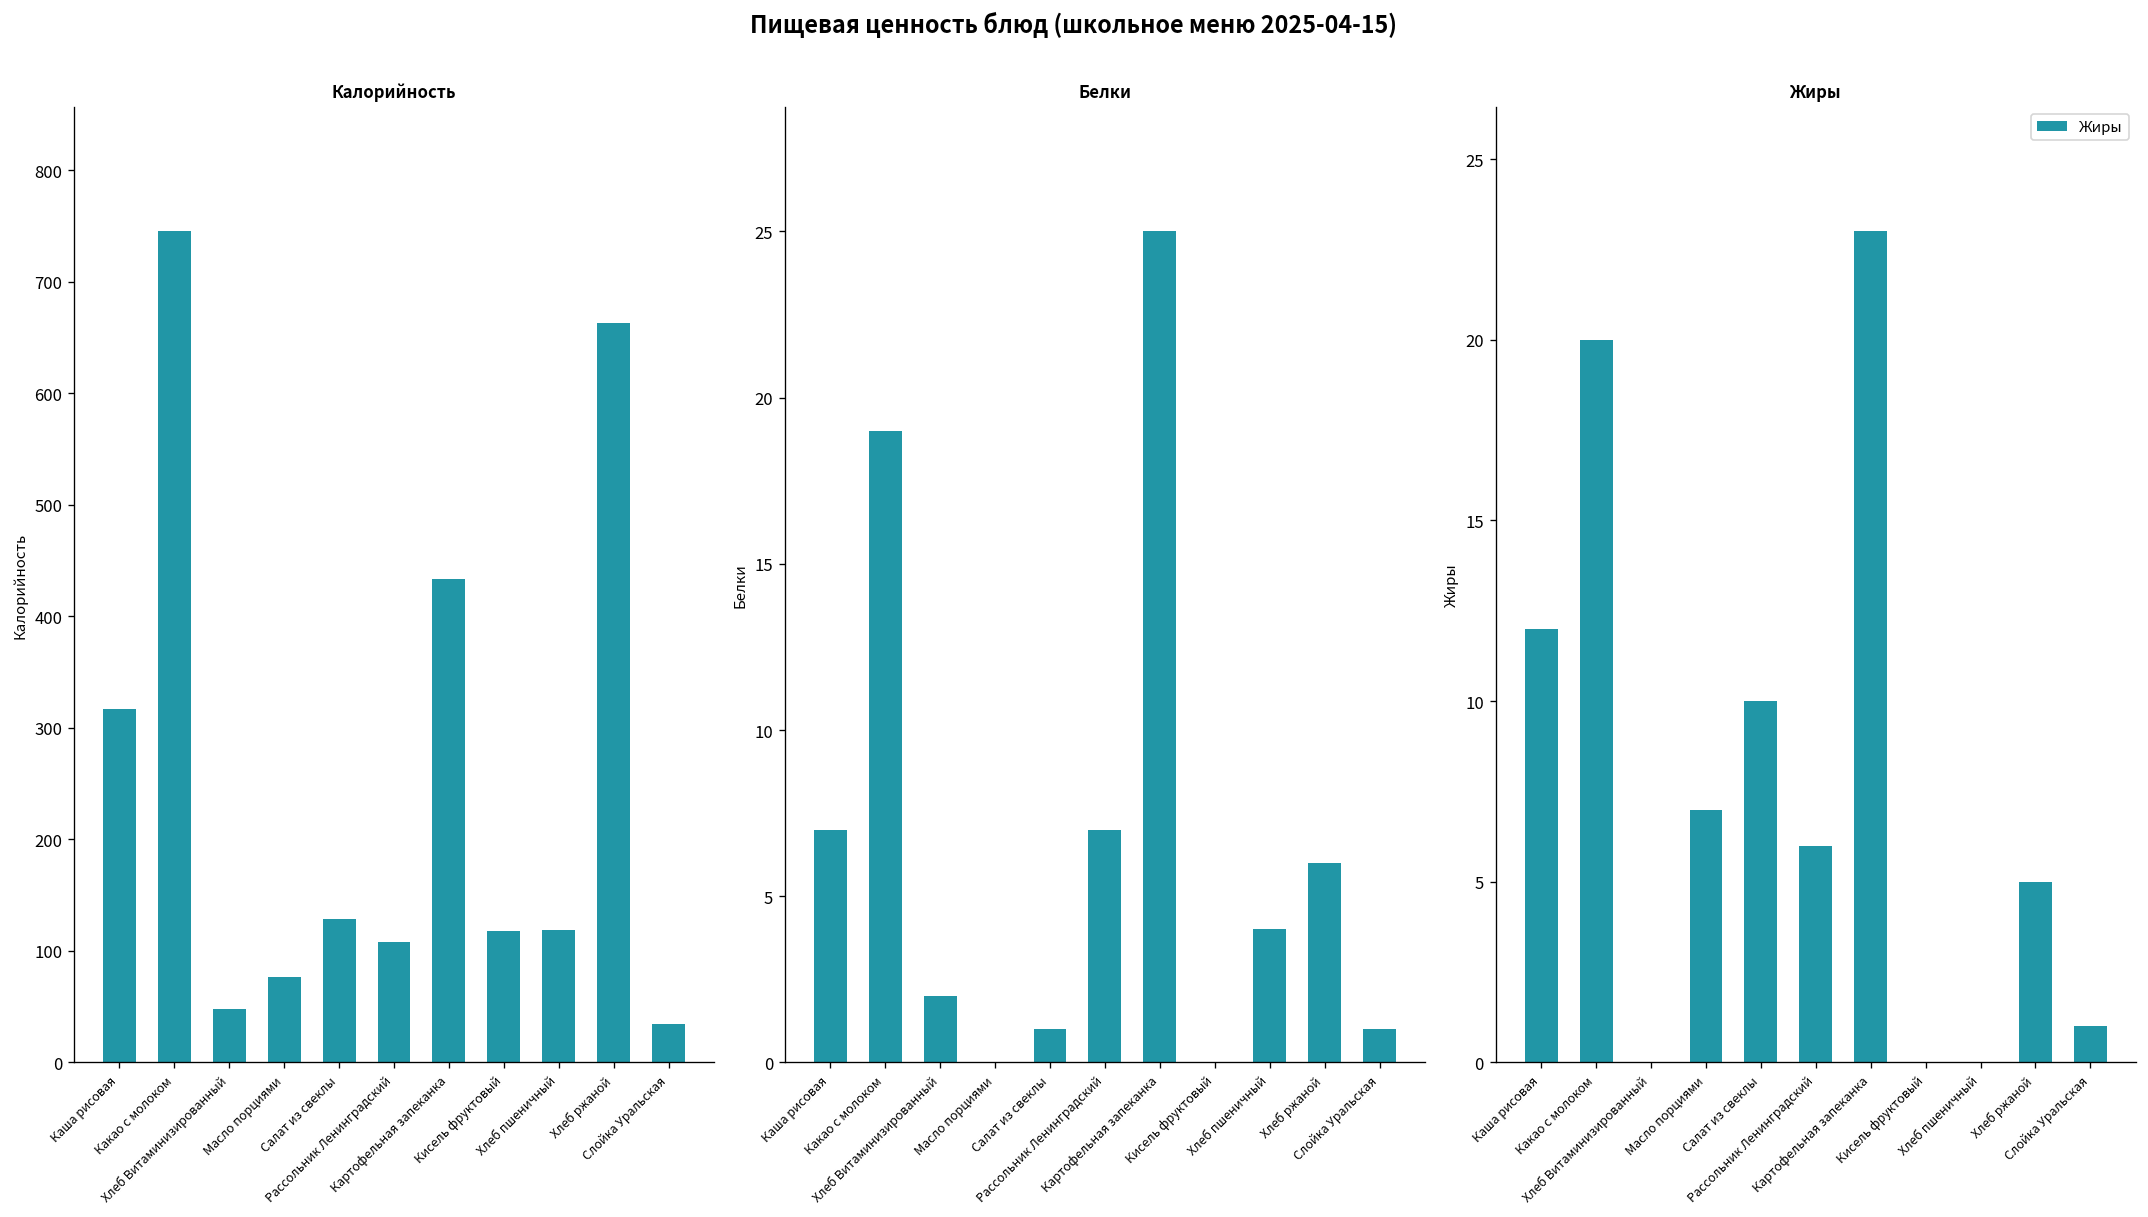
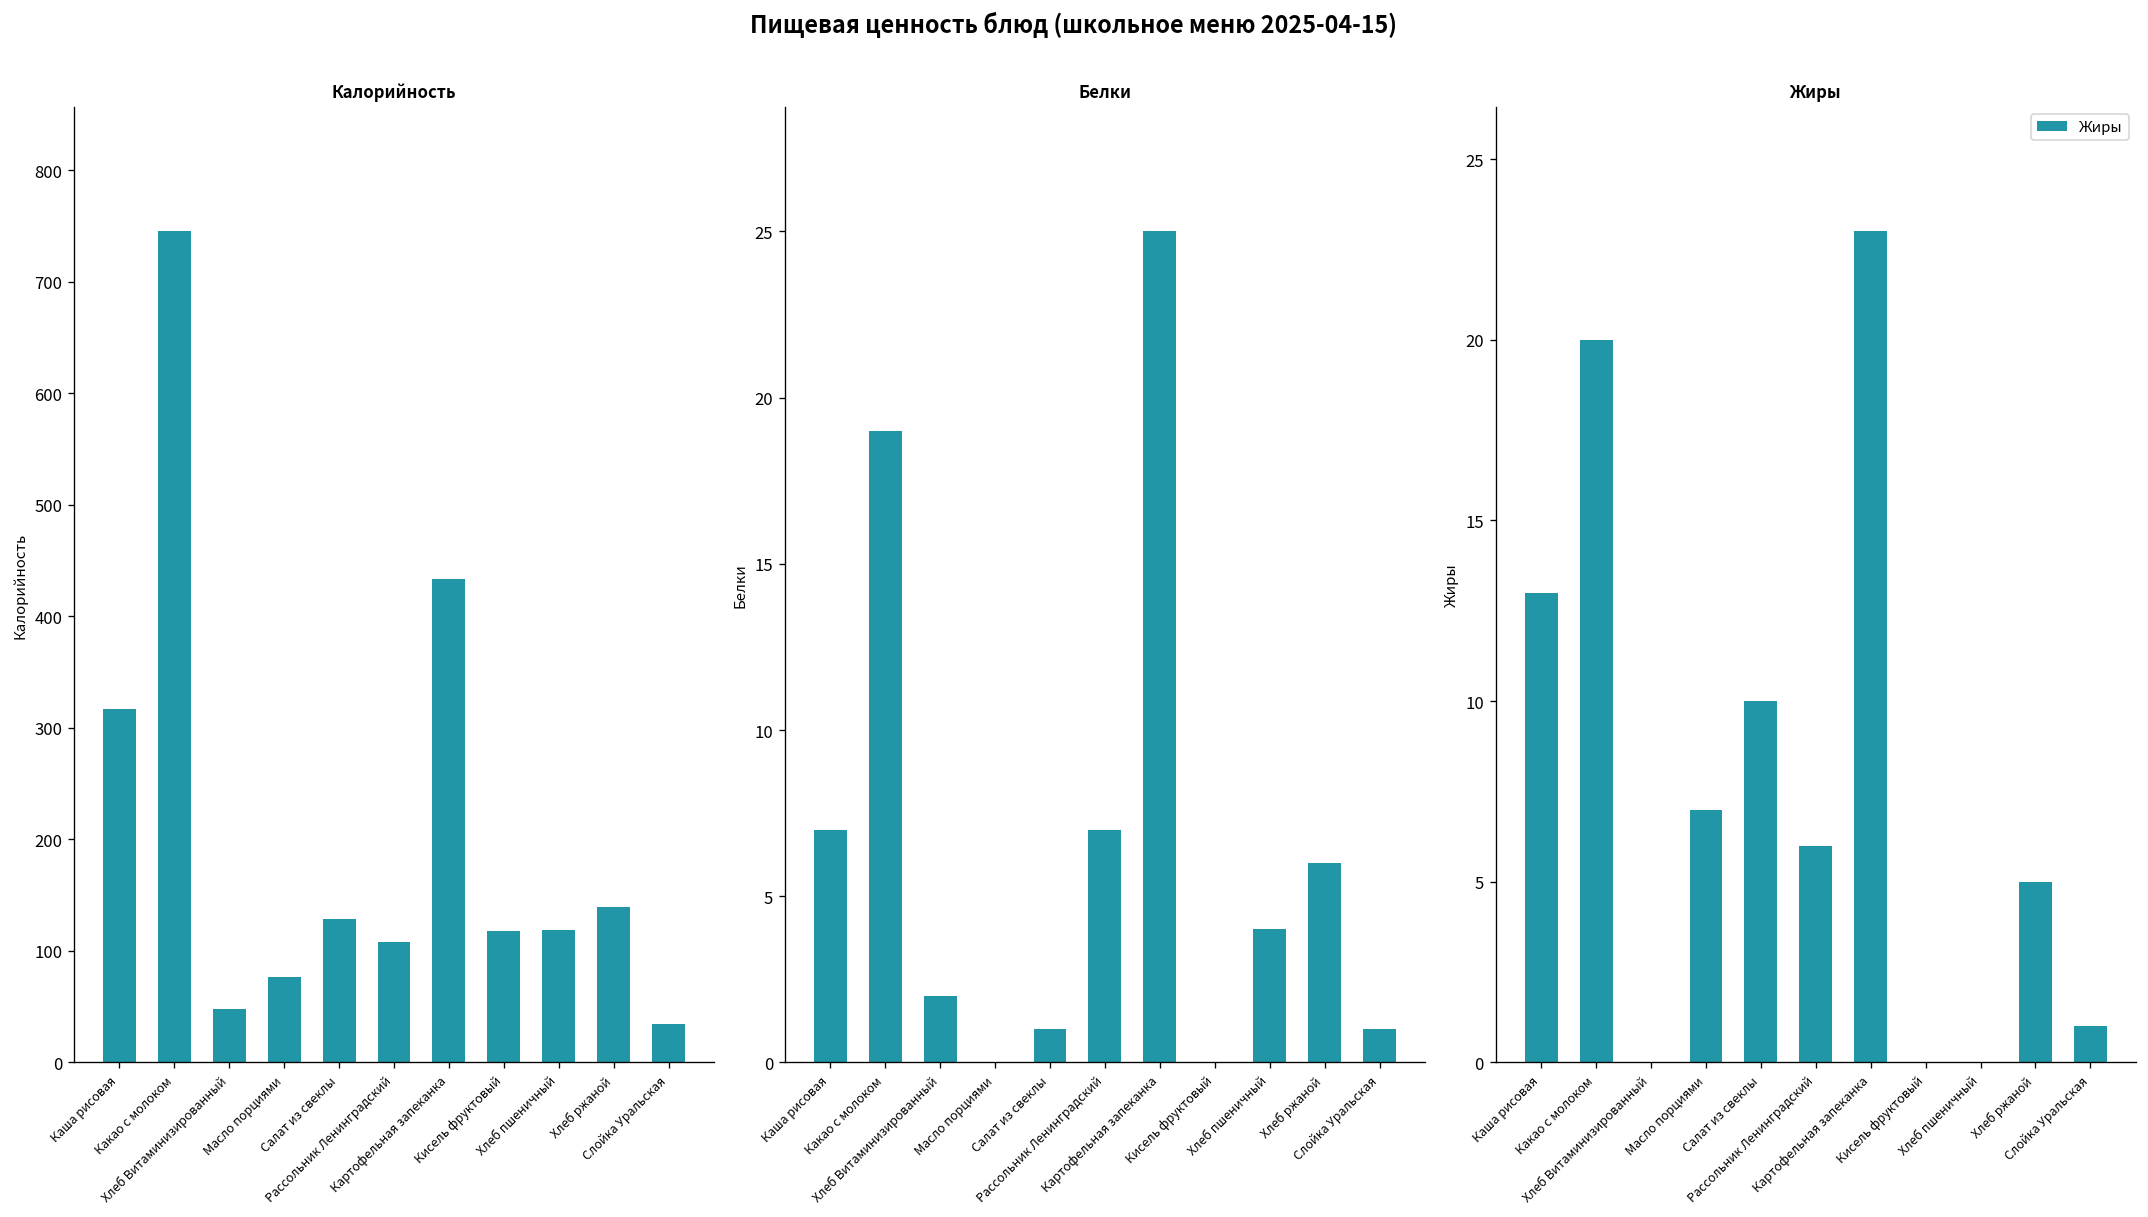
Калорийность, Хлеб ржаной: 660 -> 140
Жиры, Каша рисовая: 12 -> 13
